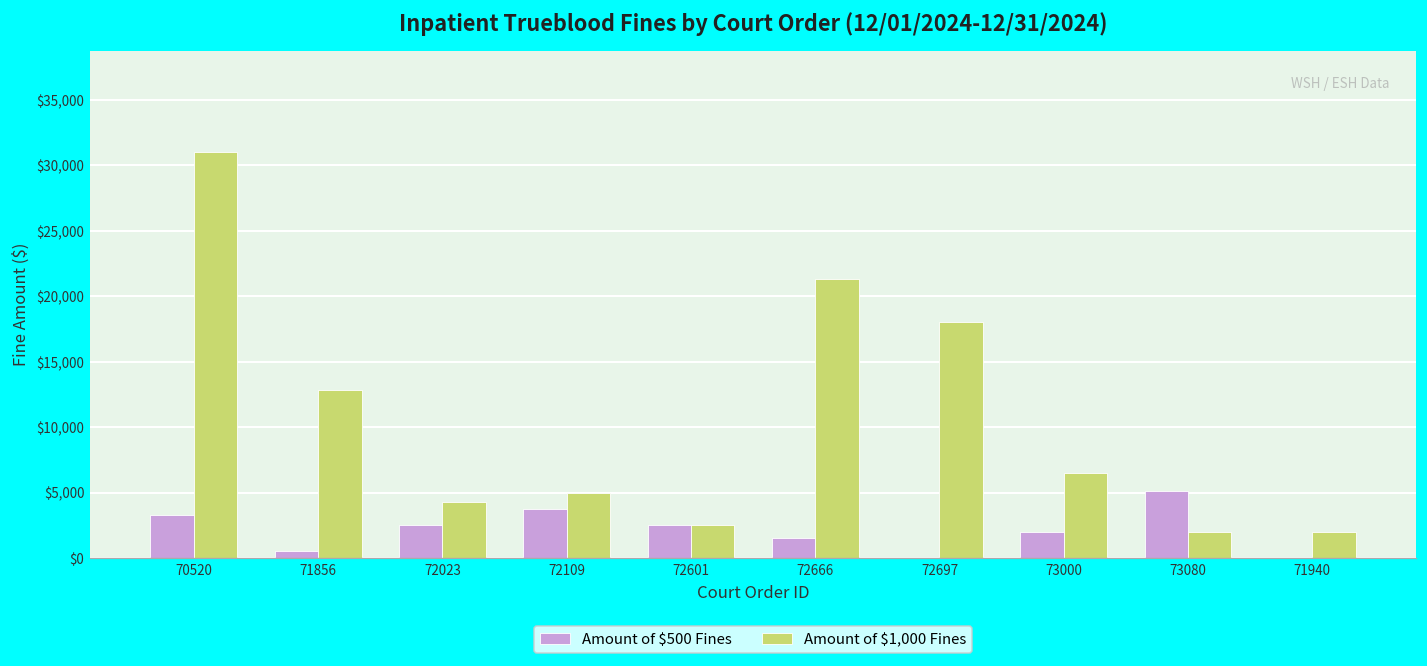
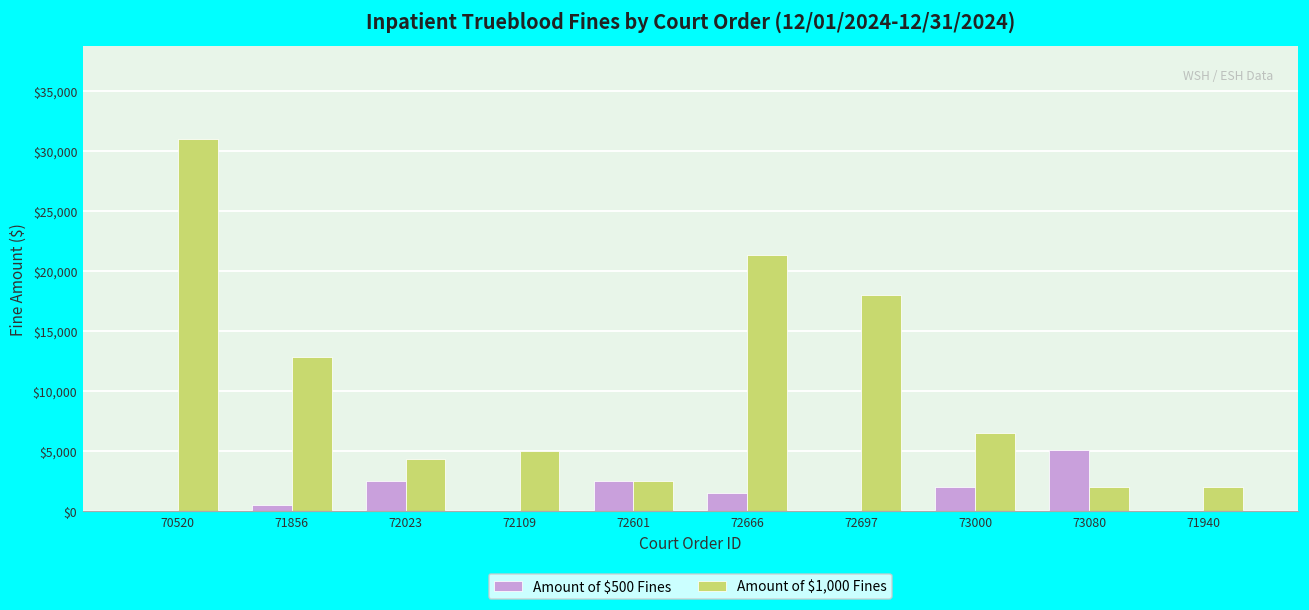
Amount of $500 Fines, 70520: $3,300 -> $0
Amount of $500 Fines, 72109: $3,700 -> $0
